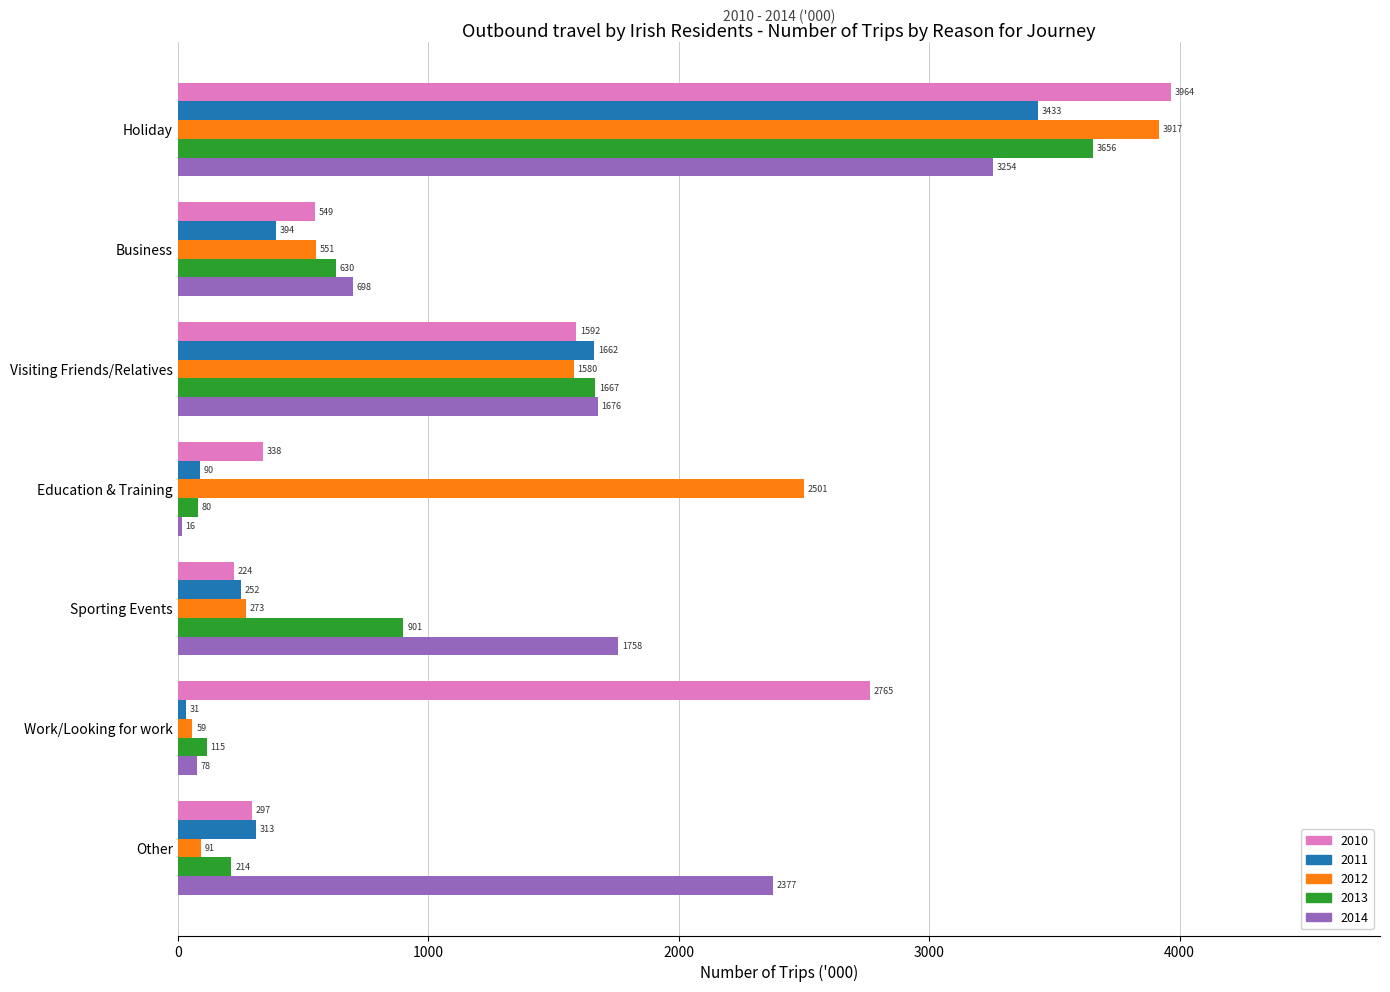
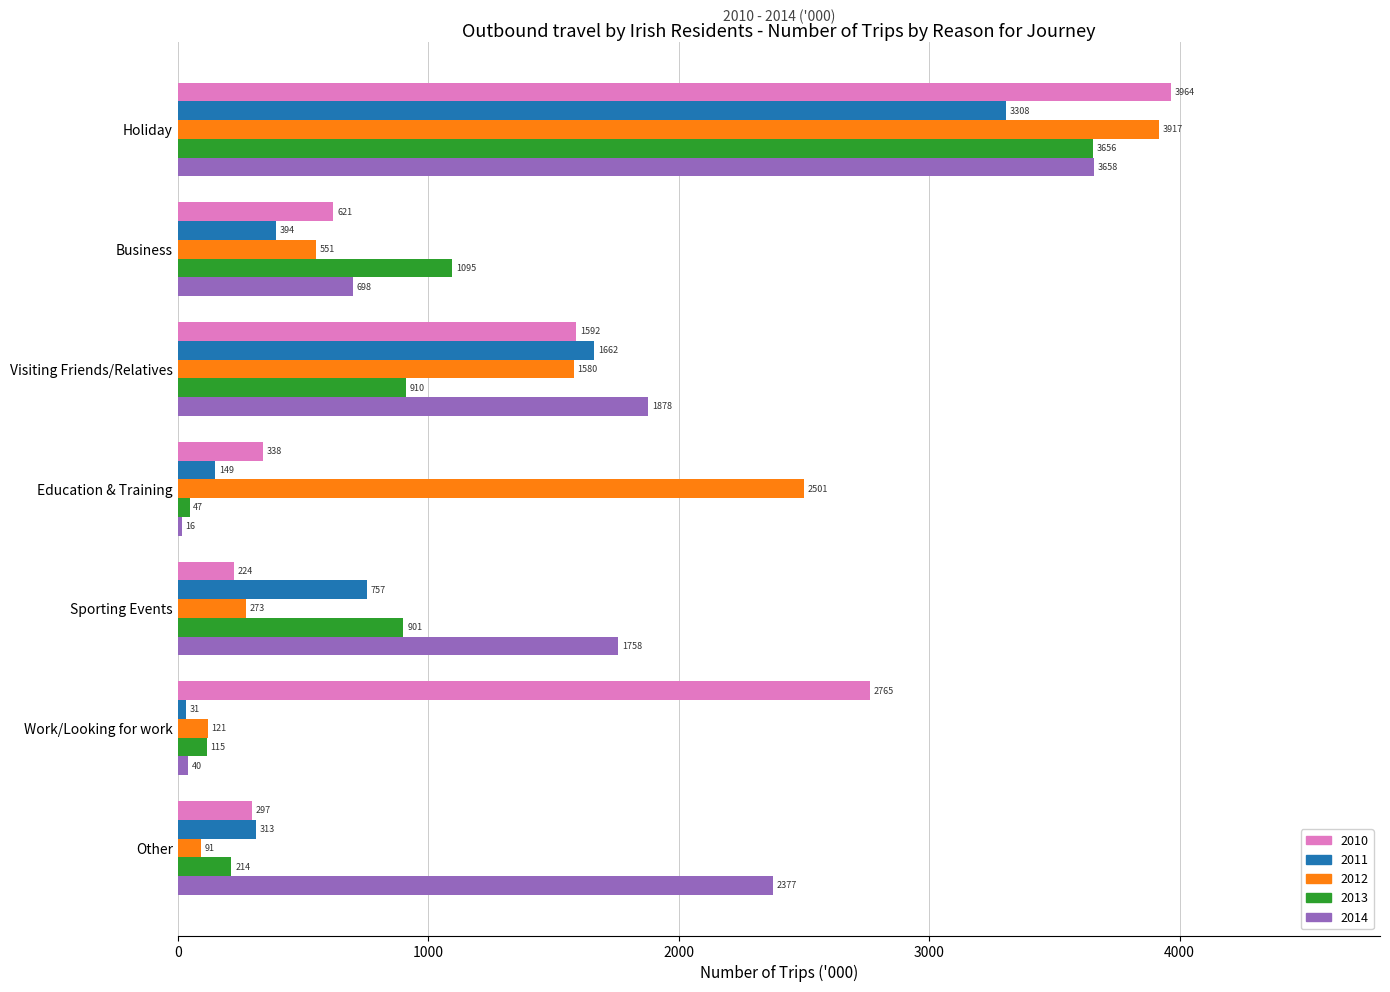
2011, Holiday: 3433 -> 3308
2014, Holiday: 3254 -> 3658
2010, Business: 549 -> 621
2013, Business: 630 -> 1095
2013, Visiting Friends/Relatives: 1667 -> 910
2014, Visiting Friends/Relatives: 1676 -> 1878
2011, Education & Training: 90 -> 149
2013, Education & Training: 80 -> 47
2011, Sporting Events: 252 -> 757
2012, Work/Looking for work: 59 -> 121
2014, Work/Looking for work: 78 -> 40
